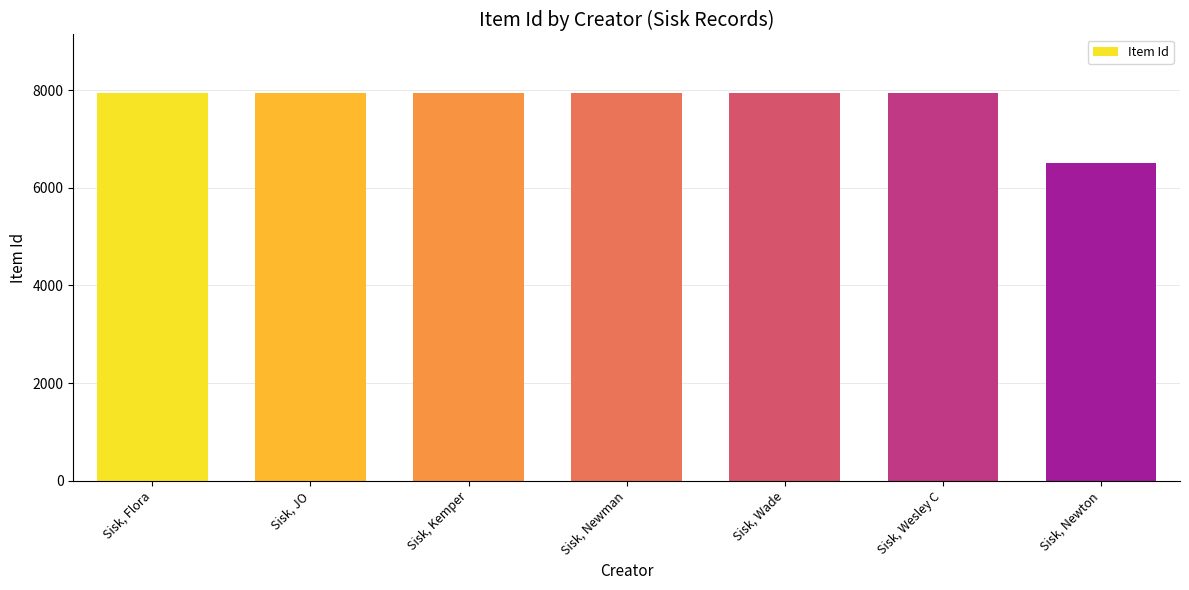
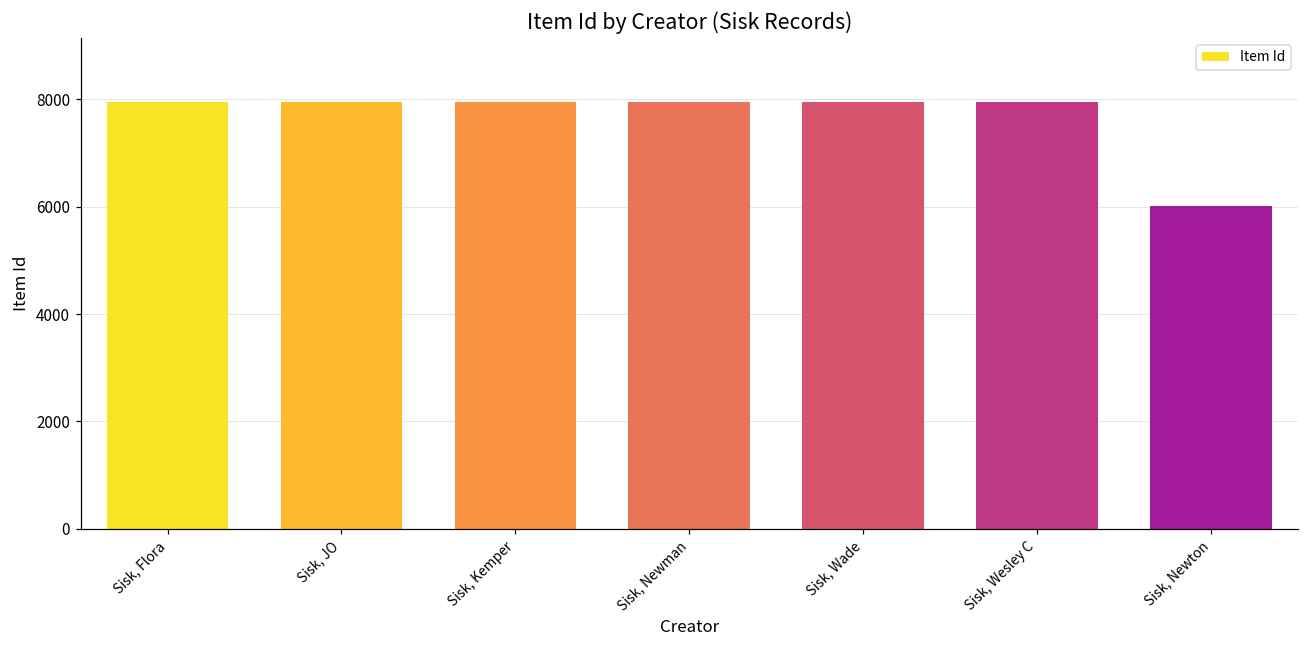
Sisk, Newton: 6500 -> 6000
